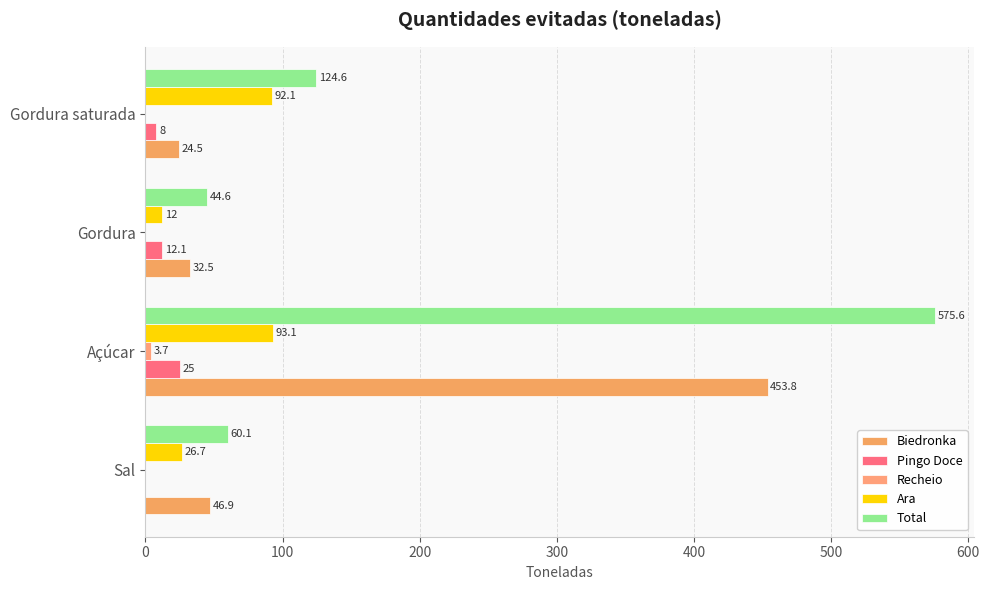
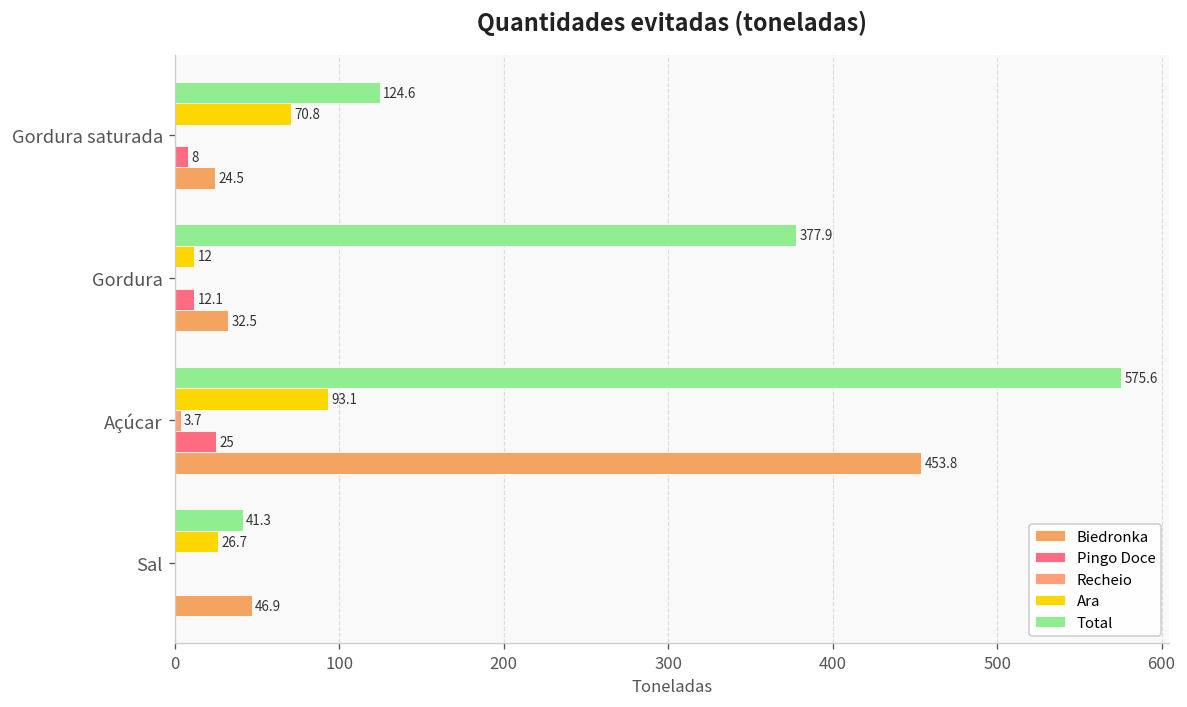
Ara, Gordura saturada: 92.1 -> 70.8
Total, Gordura: 44.6 -> 377.9
Total, Sal: 60.1 -> 41.3
